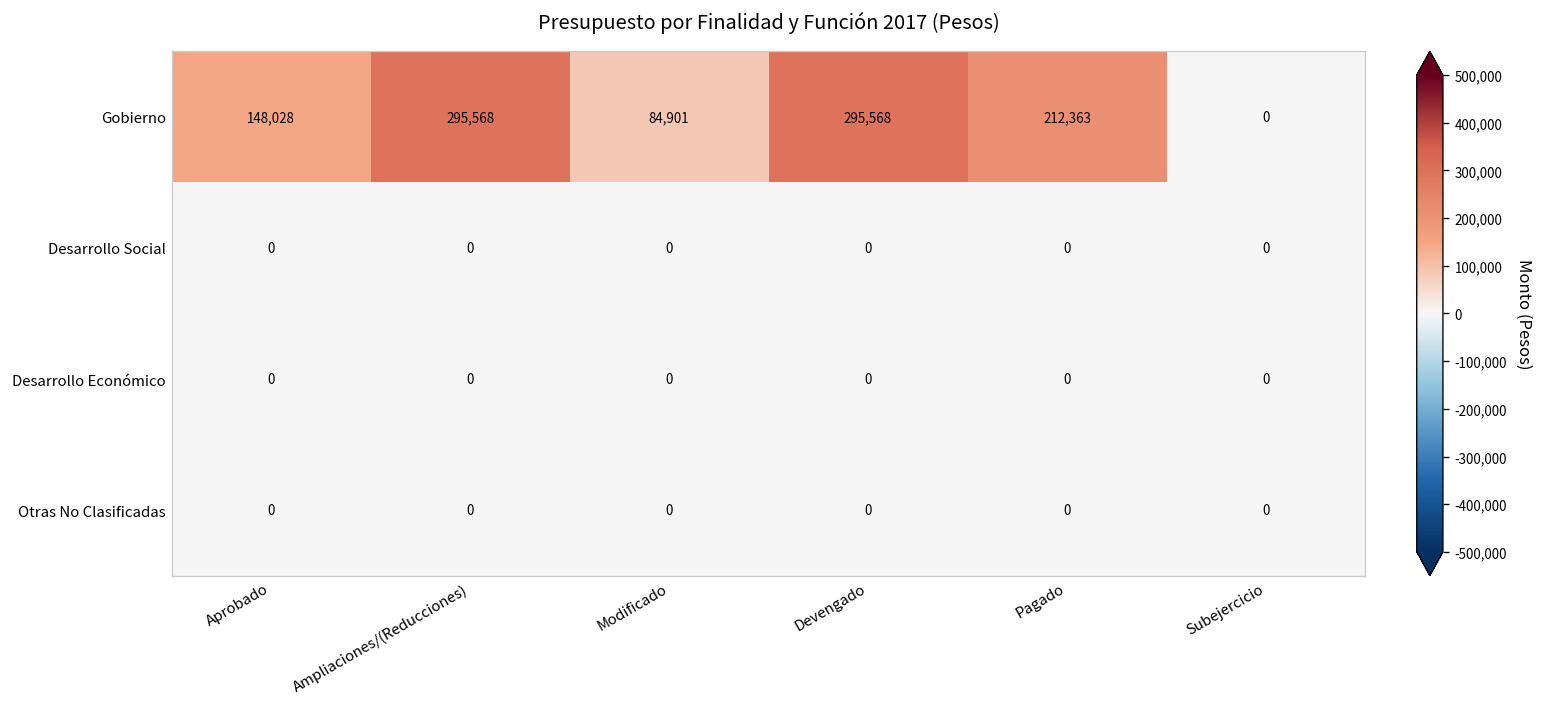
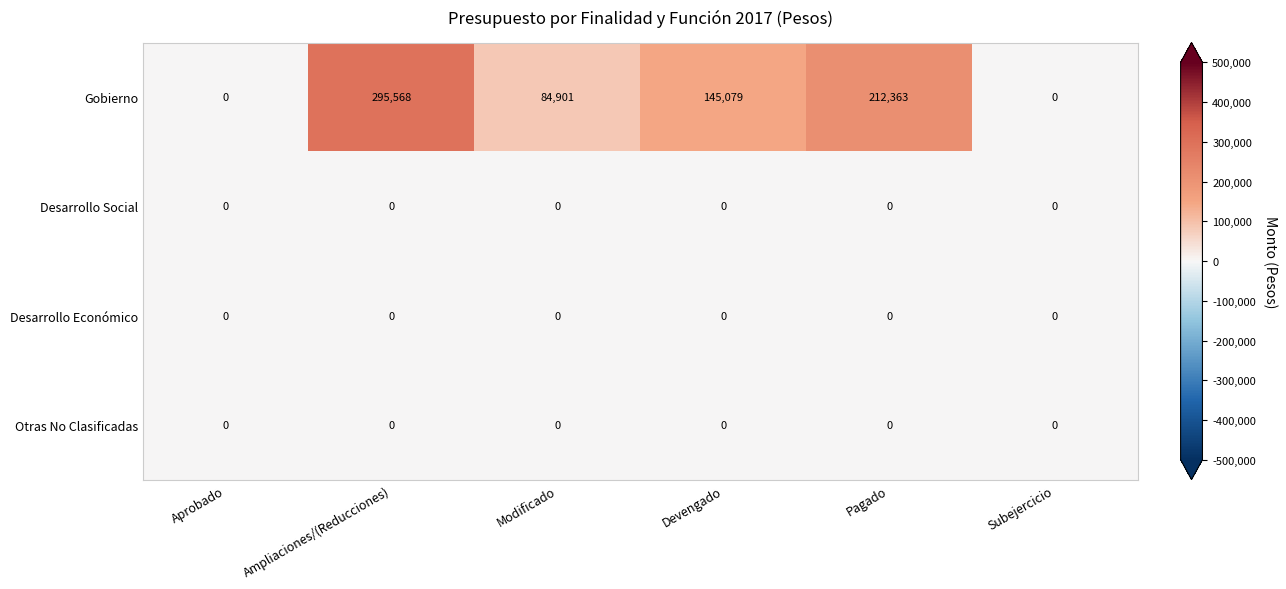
Gobierno, Aprobado: 148,028 -> 0
Gobierno, Devengado: 295,568 -> 145,079
